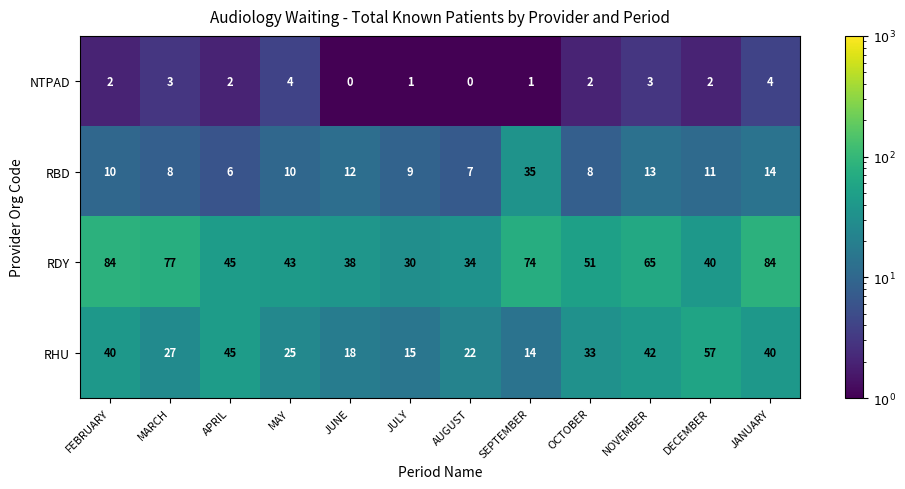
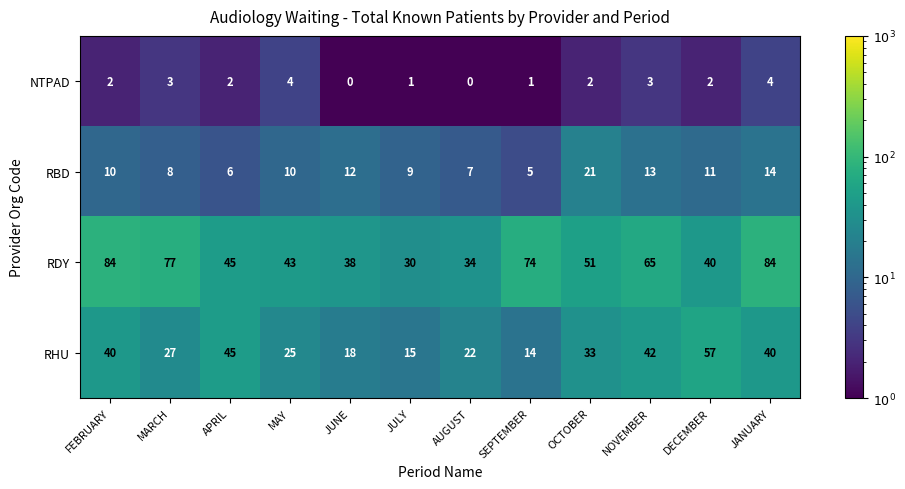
RBD, SEPTEMBER: 35 -> 5
RBD, OCTOBER: 8 -> 21
